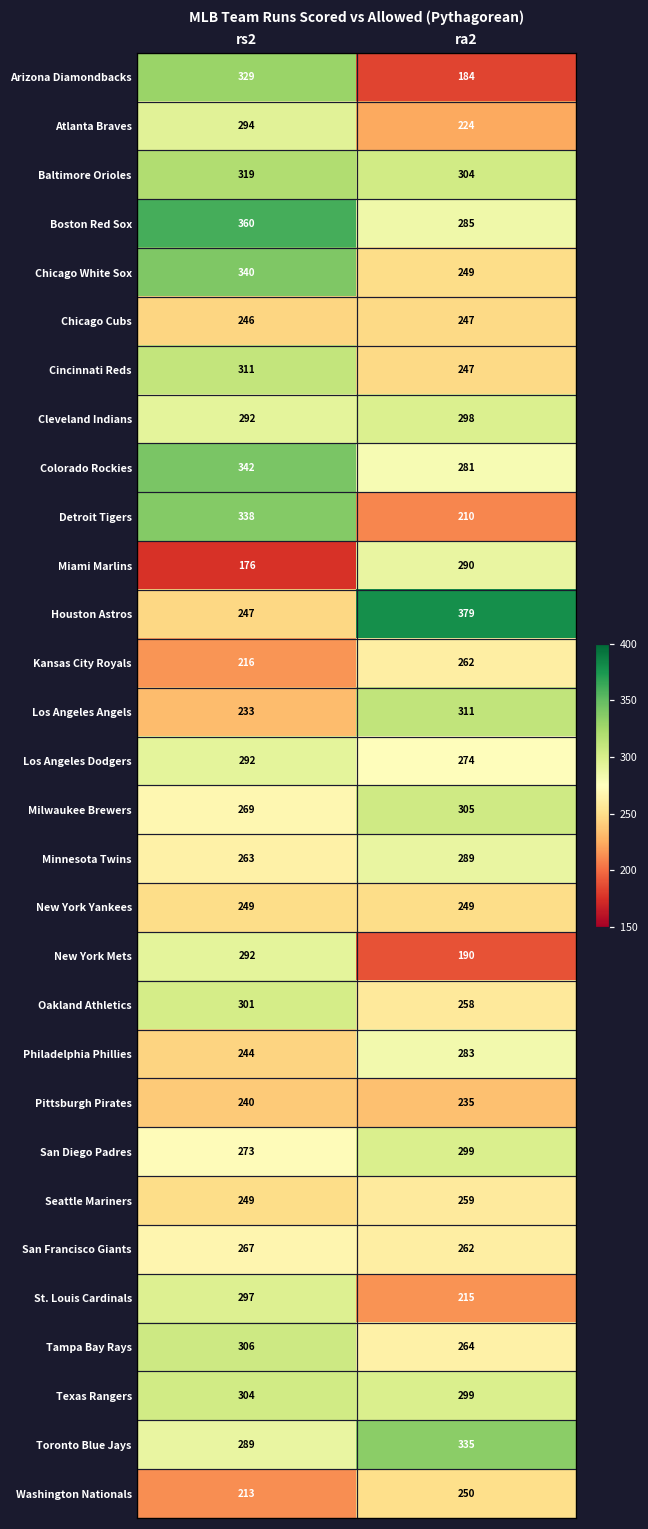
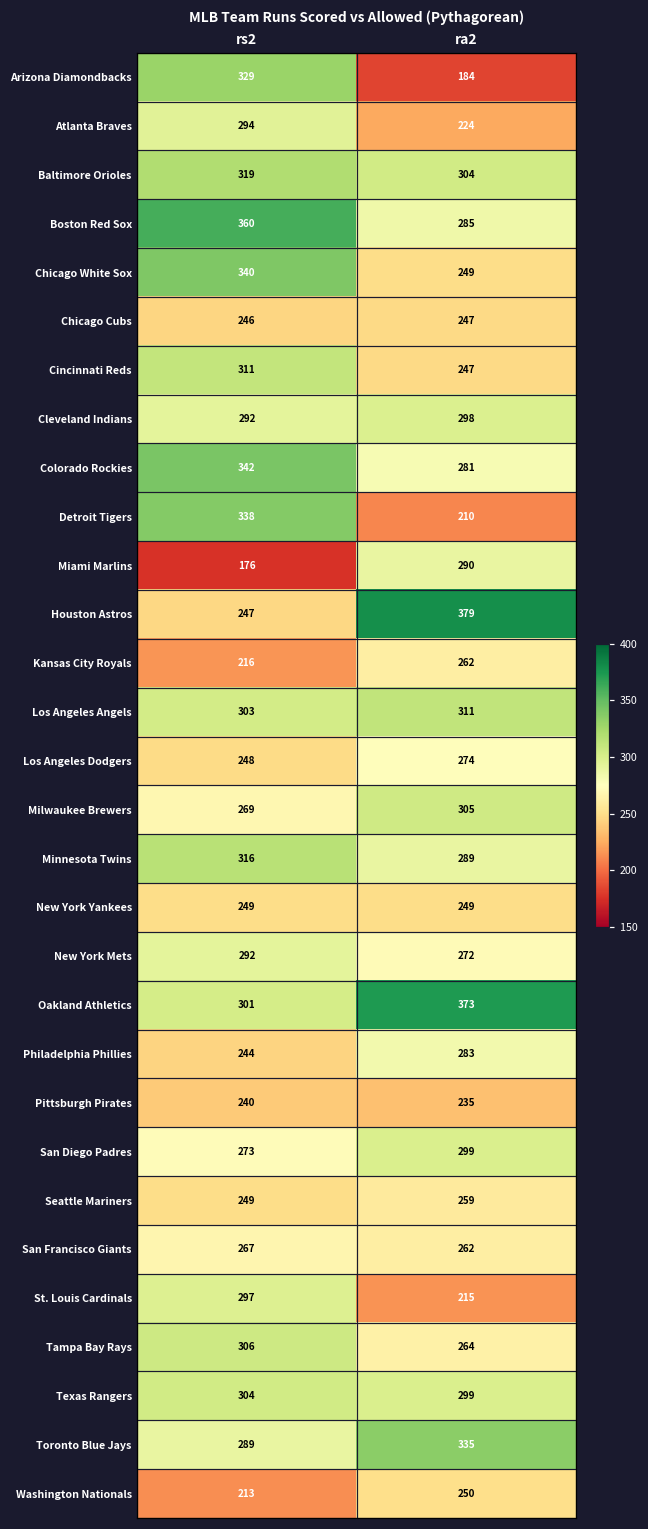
Los Angeles Angels, rs2: 233 -> 303
Los Angeles Dodgers, rs2: 292 -> 248
Minnesota Twins, rs2: 263 -> 316
New York Mets, ra2: 190 -> 272
Oakland Athletics, ra2: 258 -> 373
